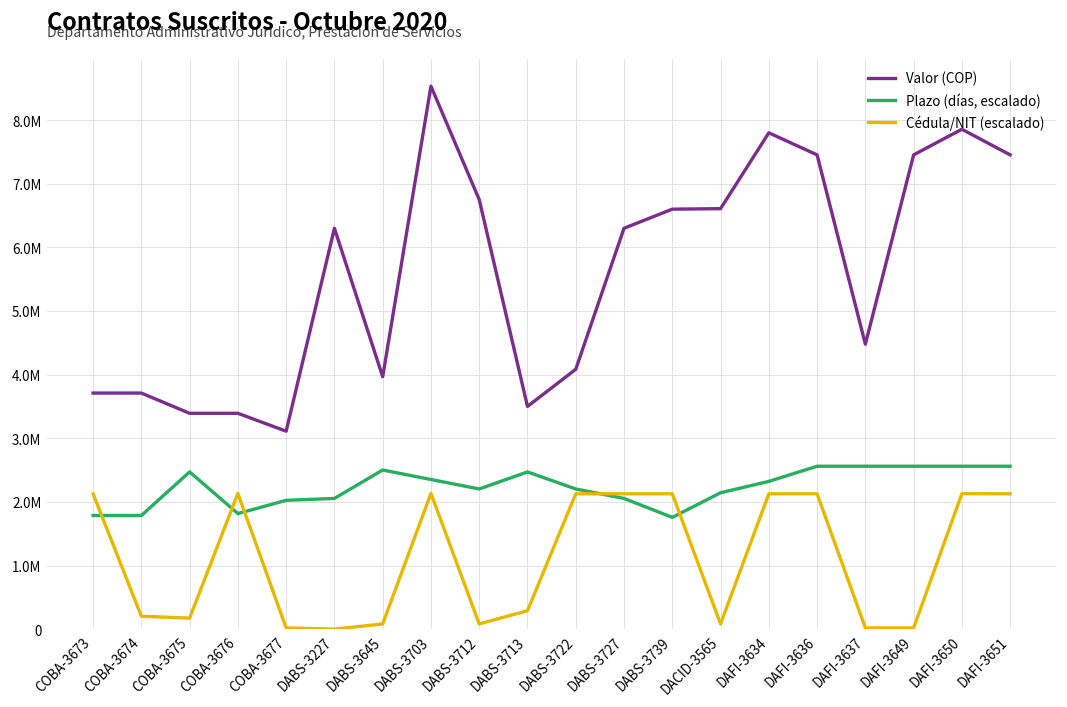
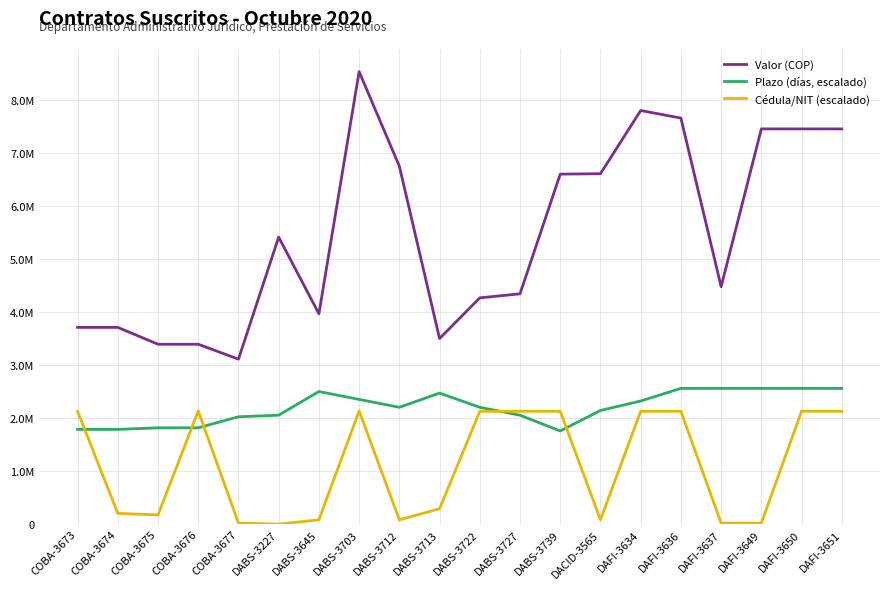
Plazo (días, escalado), COBA-3675: 2500000 -> 1800000
Valor (COP), DABS-3227: 6300000 -> 5400000
Valor (COP), DABS-3722: 4100000 -> 4300000
Valor (COP), DABS-3727: 6300000 -> 4300000
Valor (COP), DAFI-3636: 7500000 -> 7700000
Valor (COP), DAFI-3650: 7900000 -> 7500000
